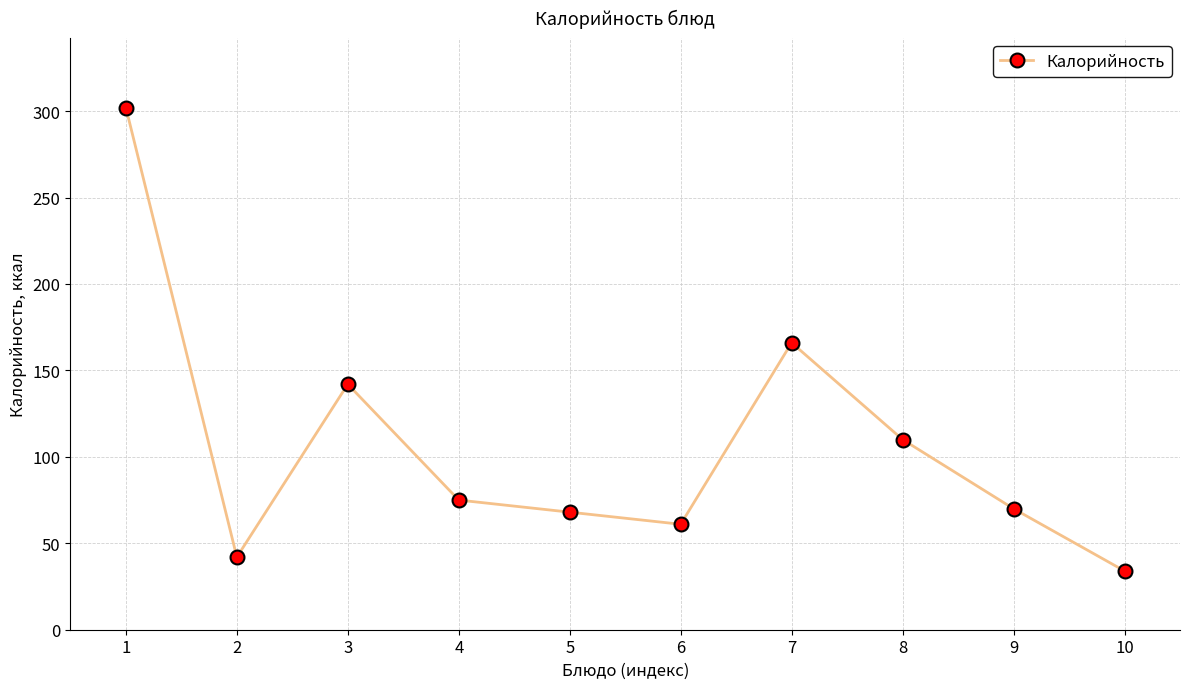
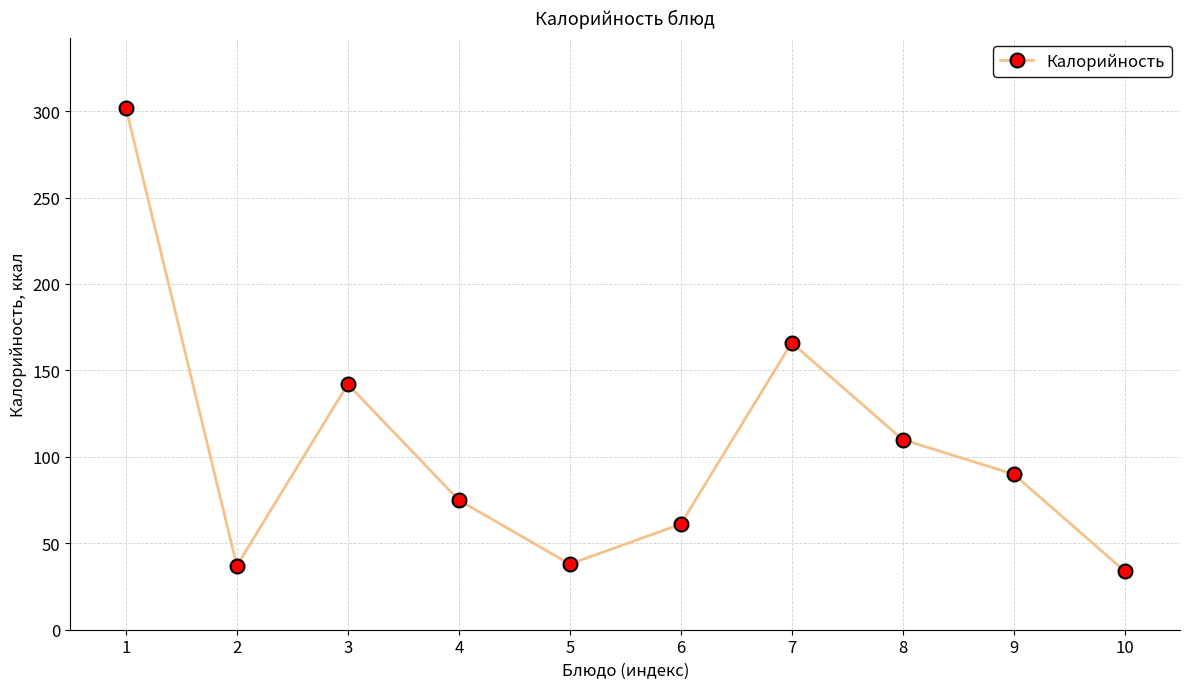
2: 42 -> 37
5: 68 -> 38
9: 70 -> 90
